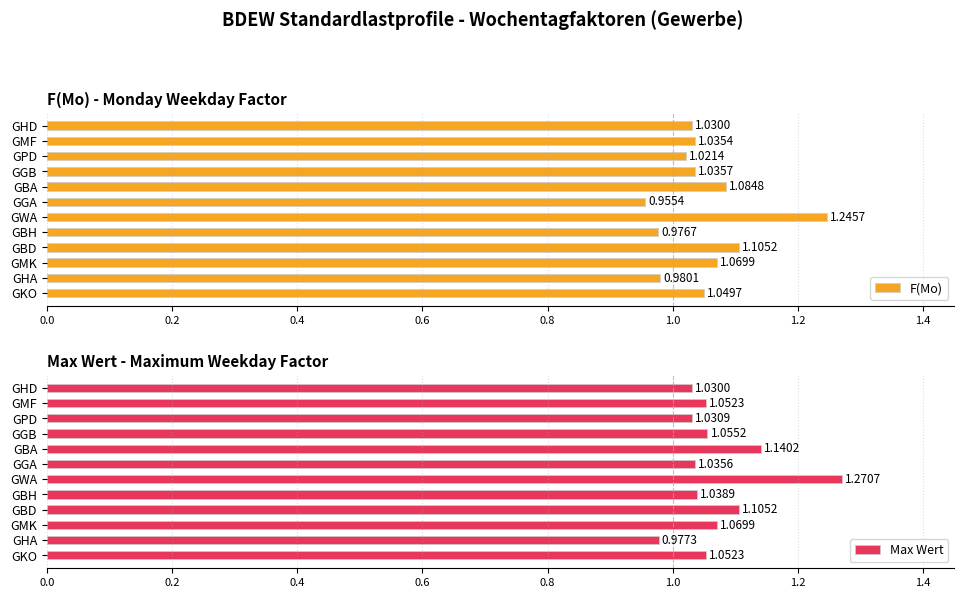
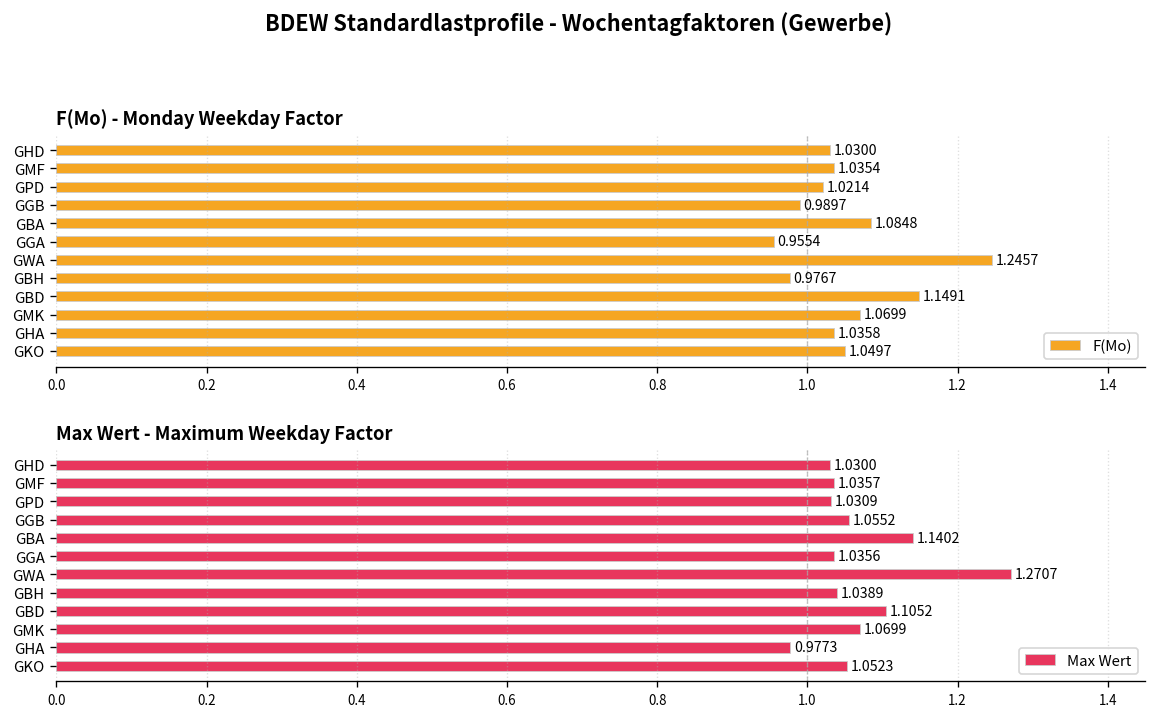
F(Mo) - Monday Weekday Factor, GGB: 1.0357 -> 0.9897
F(Mo) - Monday Weekday Factor, GBD: 1.1052 -> 1.1491
F(Mo) - Monday Weekday Factor, GHA: 0.9801 -> 1.0358
Max Wert - Maximum Weekday Factor, GMF: 1.0523 -> 1.0357
